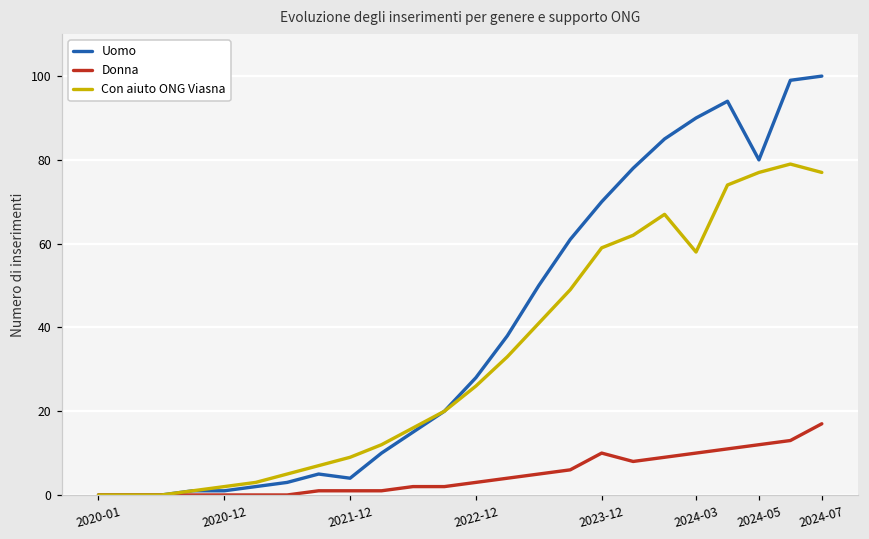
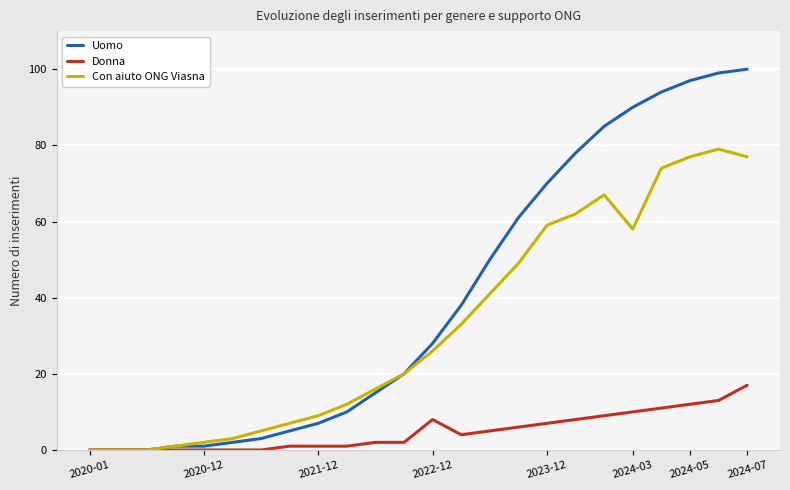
Uomo, 2021-12: 4 -> 7
Donna, 2022-12: 3 -> 8
Donna, 2023-12: 10 -> 7
Uomo, 2024-05: 80 -> 97
